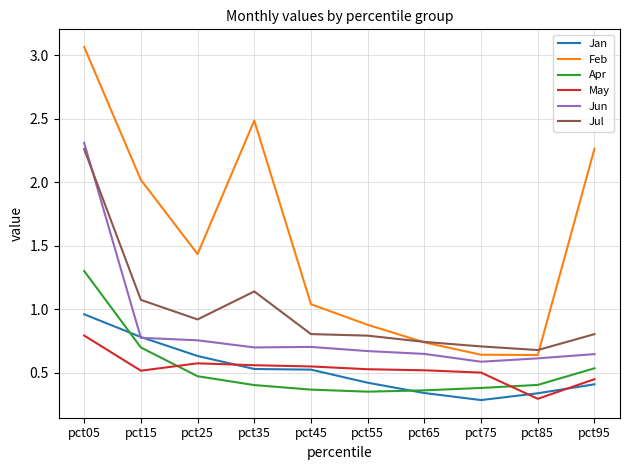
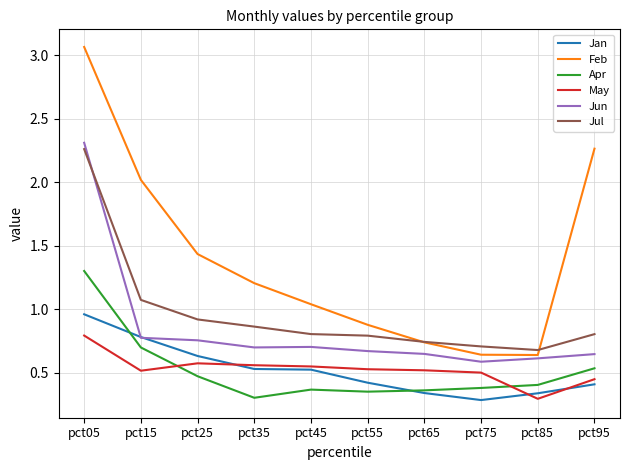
Feb, pct35: 2.49 -> 1.21
Apr, pct35: 0.40 -> 0.30
Jul, pct35: 1.14 -> 0.86
